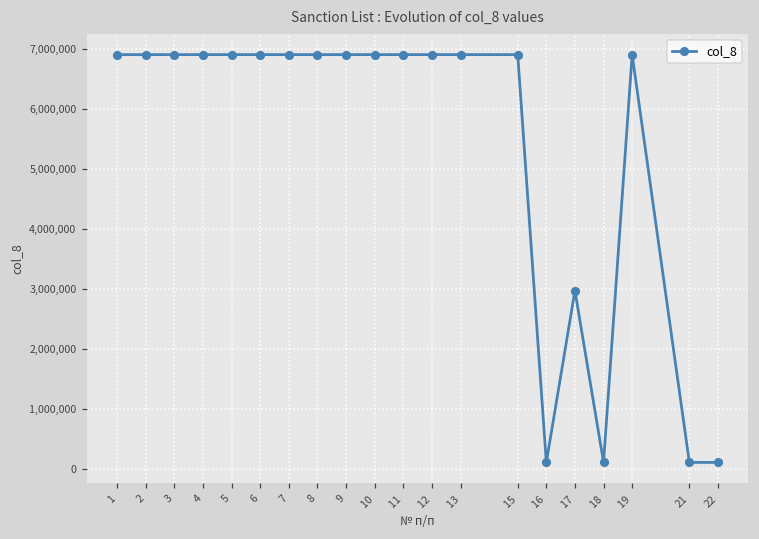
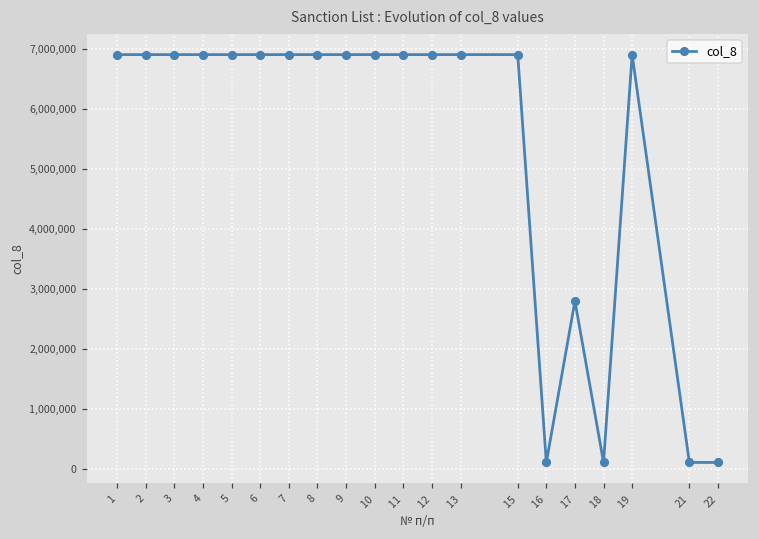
17: 3,000,000 -> 2,800,000
